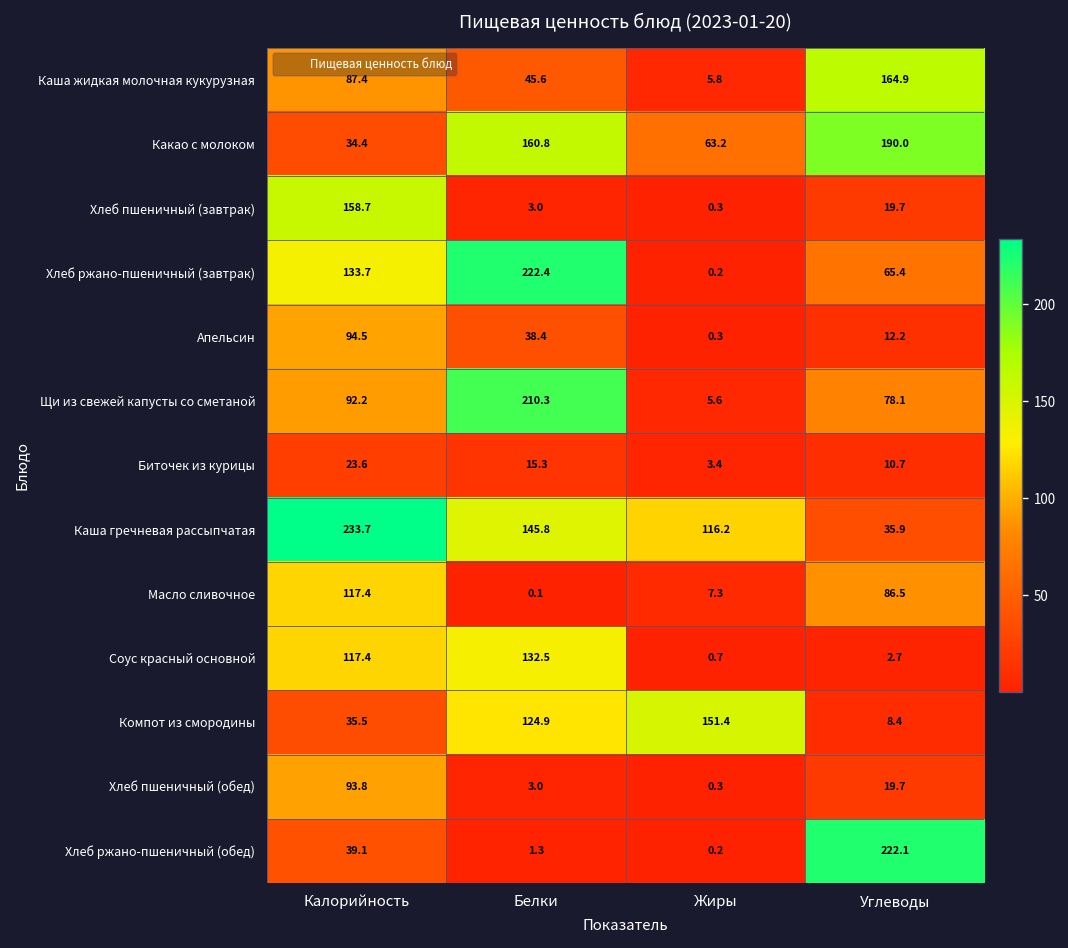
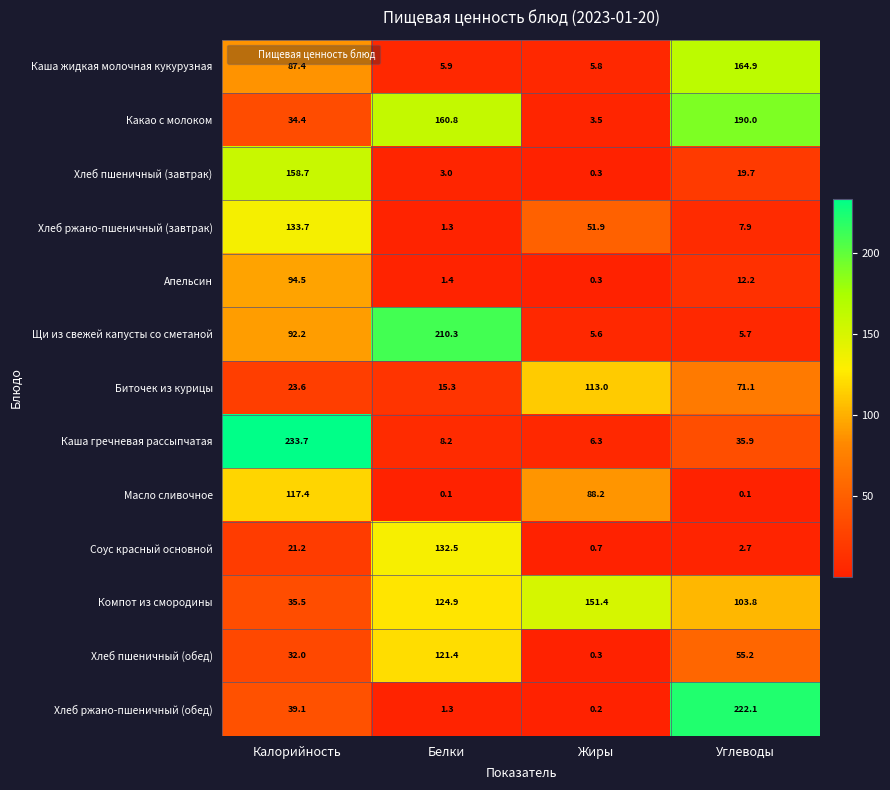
Каша жидкая молочная кукурузная, Белки: 45.6 -> 5.9
Какао с молоком, Жиры: 63.2 -> 3.5
Хлеб ржано-пшеничный (завтрак), Белки: 222.4 -> 1.3
Хлеб ржано-пшеничный (завтрак), Жиры: 0.2 -> 51.9
Хлеб ржано-пшеничный (завтрак), Углеводы: 65.4 -> 7.9
Апельсин, Белки: 38.4 -> 1.4
Щи из свежей капусты со сметаной, Углеводы: 78.1 -> 5.7
Биточек из курицы, Жиры: 3.4 -> 113.0
Биточек из курицы, Углеводы: 10.7 -> 71.1
Каша гречневая рассыпчатая, Белки: 145.8 -> 8.2
Каша гречневая рассыпчатая, Жиры: 116.2 -> 6.3
Масло сливочное, Жиры: 7.3 -> 88.2
Масло сливочное, Углеводы: 86.5 -> 0.1
Соус красный основной, Калорийность: 117.4 -> 21.2
Компот из смородины, Углеводы: 8.4 -> 103.8
Хлеб пшеничный (обед), Калорийность: 93.8 -> 32.0
Хлеб пшеничный (обед), Белки: 3.0 -> 121.4
Хлеб пшеничный (обед), Углеводы: 19.7 -> 55.2
